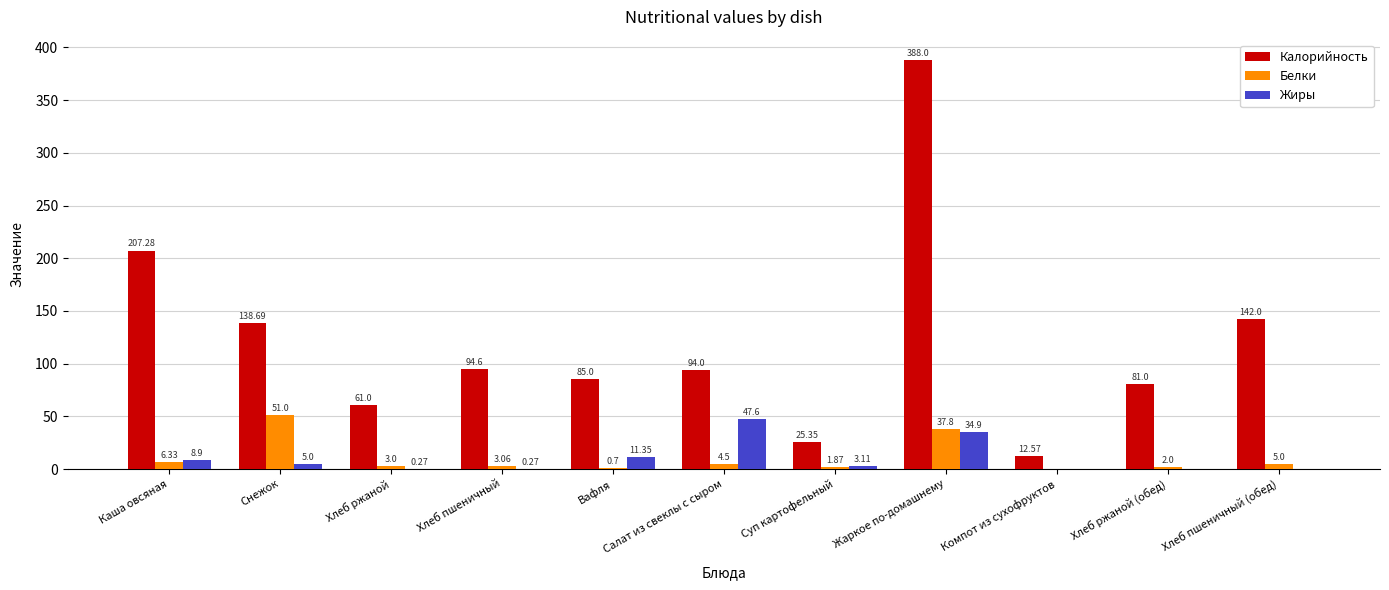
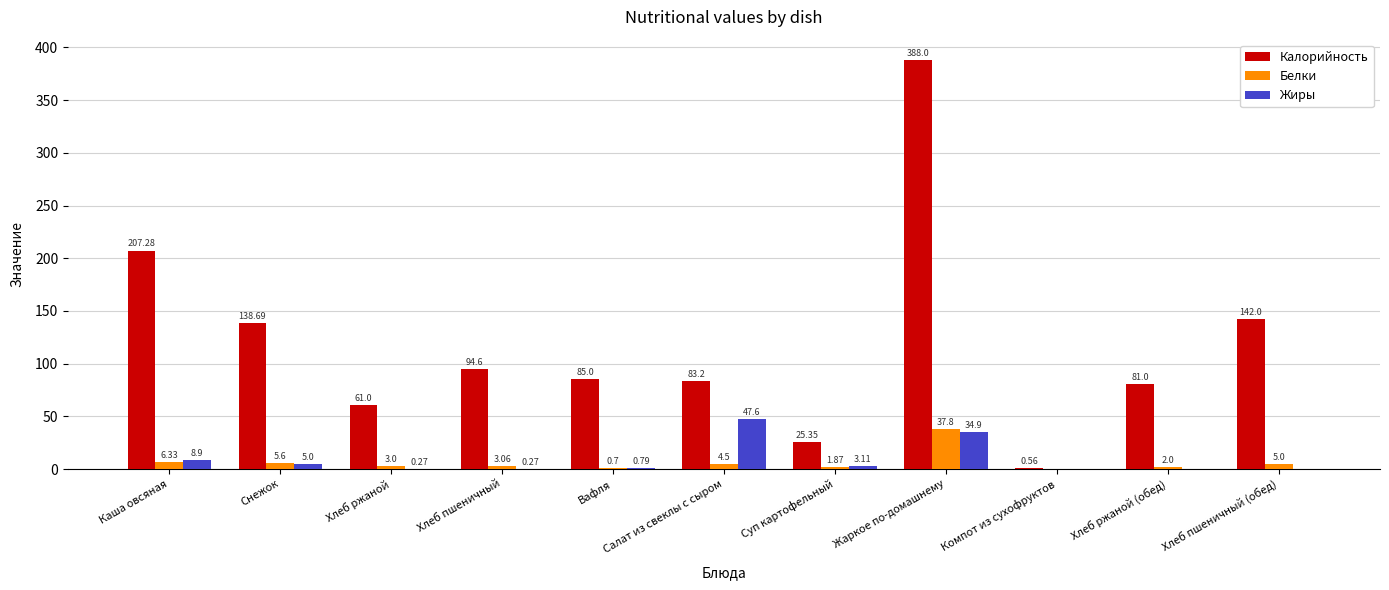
Белки, Снежок: 51.0 -> 5.6
Жиры, Вафля: 11.35 -> 0.79
Калорийность, Салат из свеклы с сыром: 94.0 -> 83.2
Калорийность, Компот из сухофруктов: 12.57 -> 0.56
